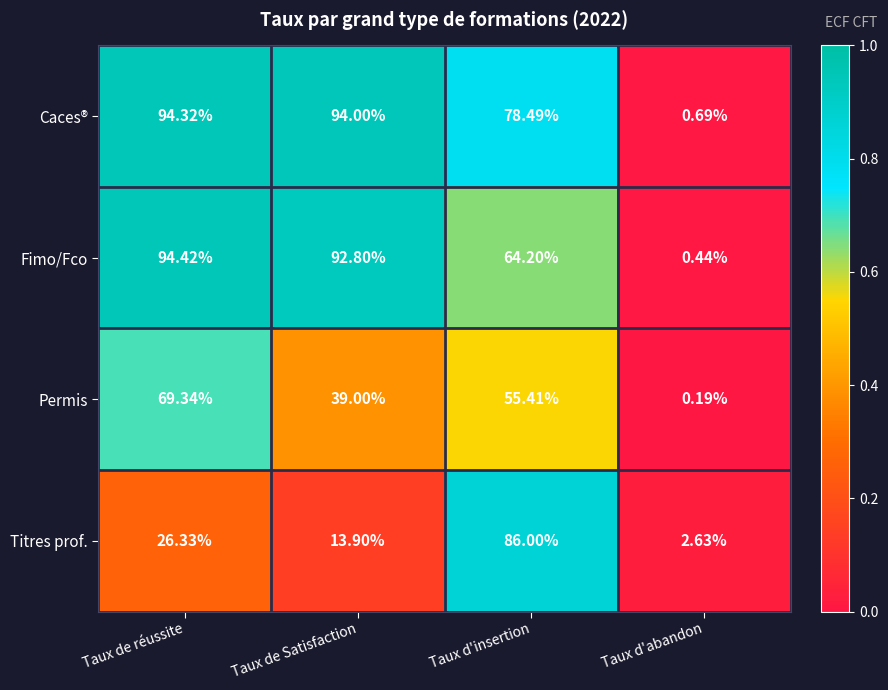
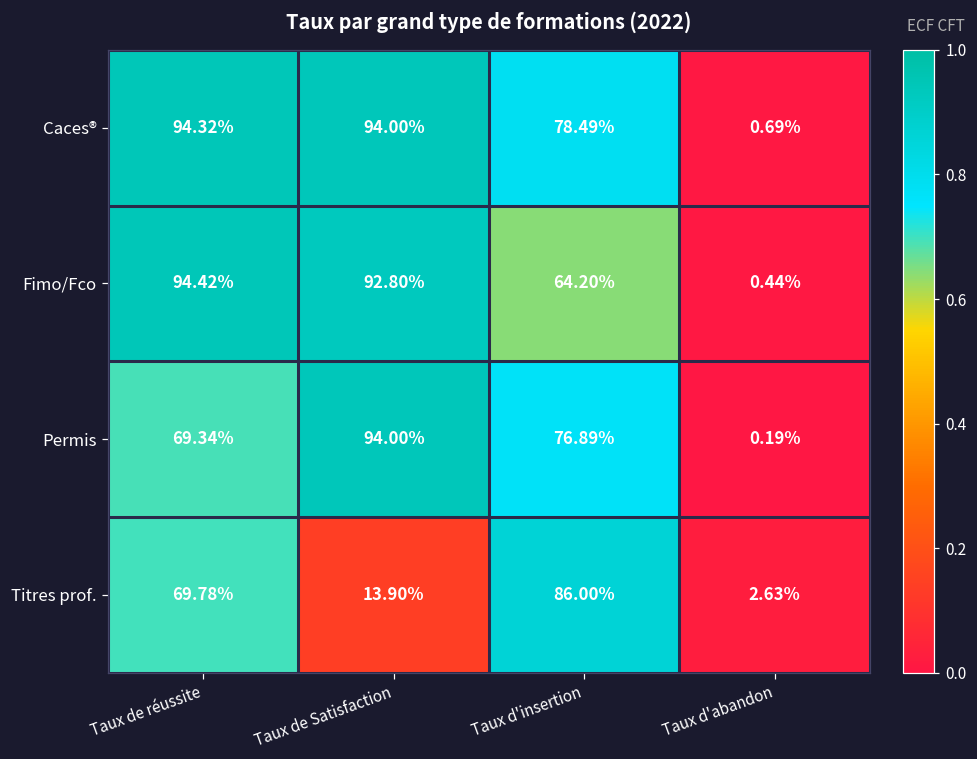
Permis, Taux de Satisfaction: 39.00% -> 94.00%
Permis, Taux d'insertion: 55.41% -> 76.89%
Titres prof., Taux de réussite: 26.33% -> 69.78%
